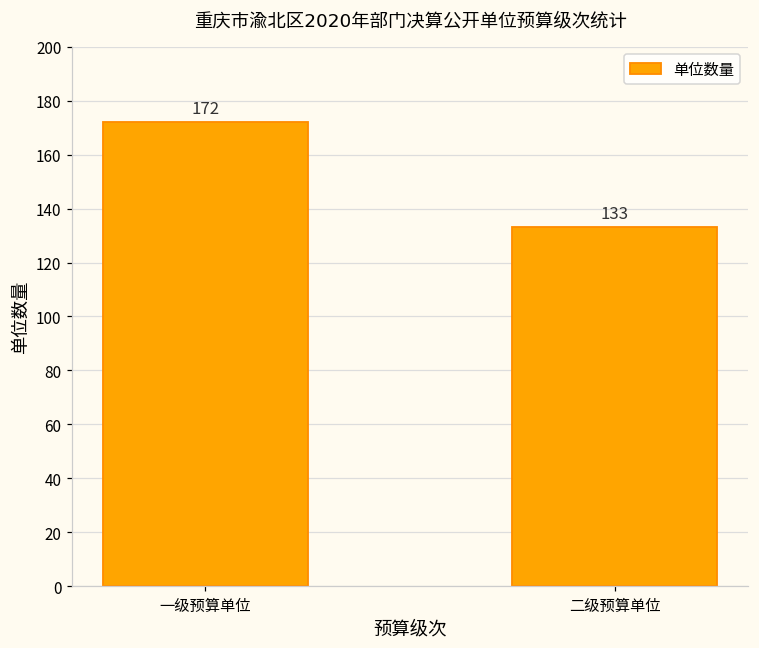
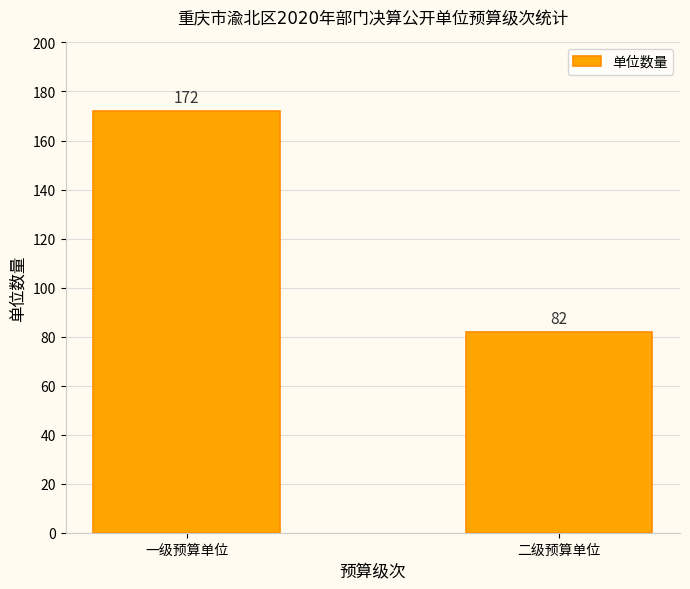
二级预算单位: 133 -> 82
